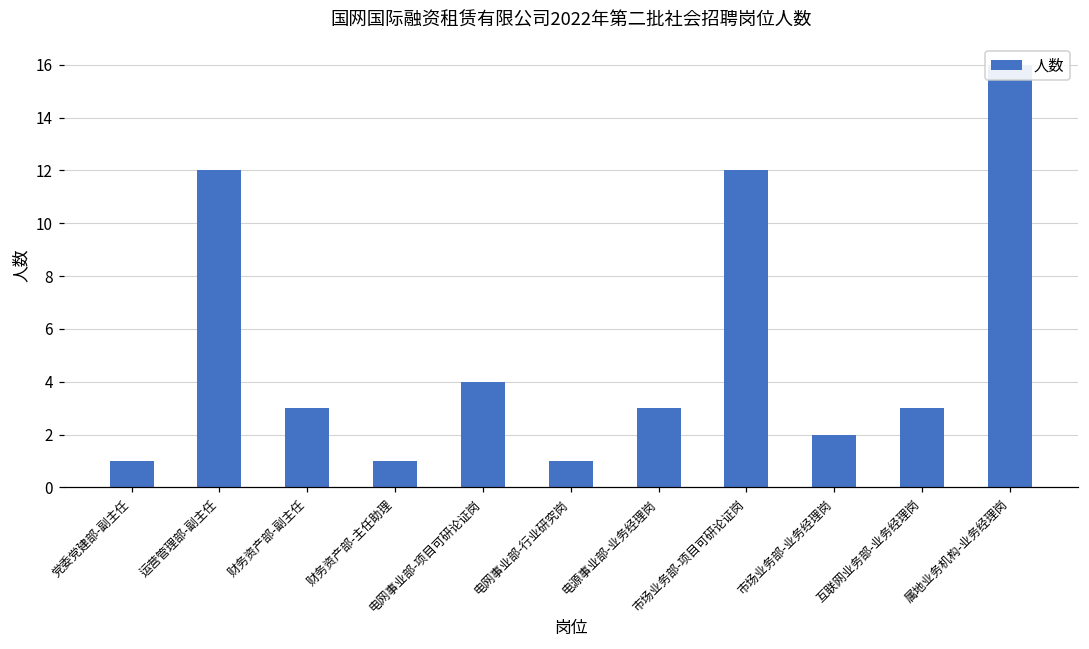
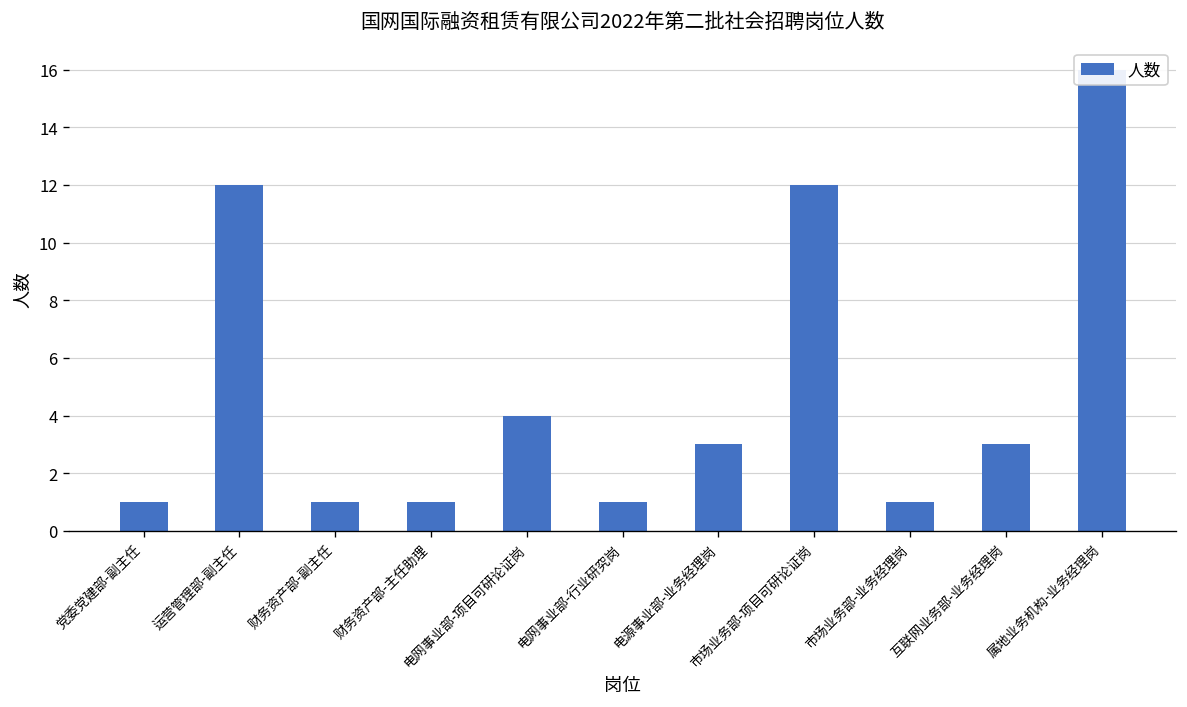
财务资产部-副主任: 3 -> 1
市场业务部-业务经理岗: 2 -> 1
